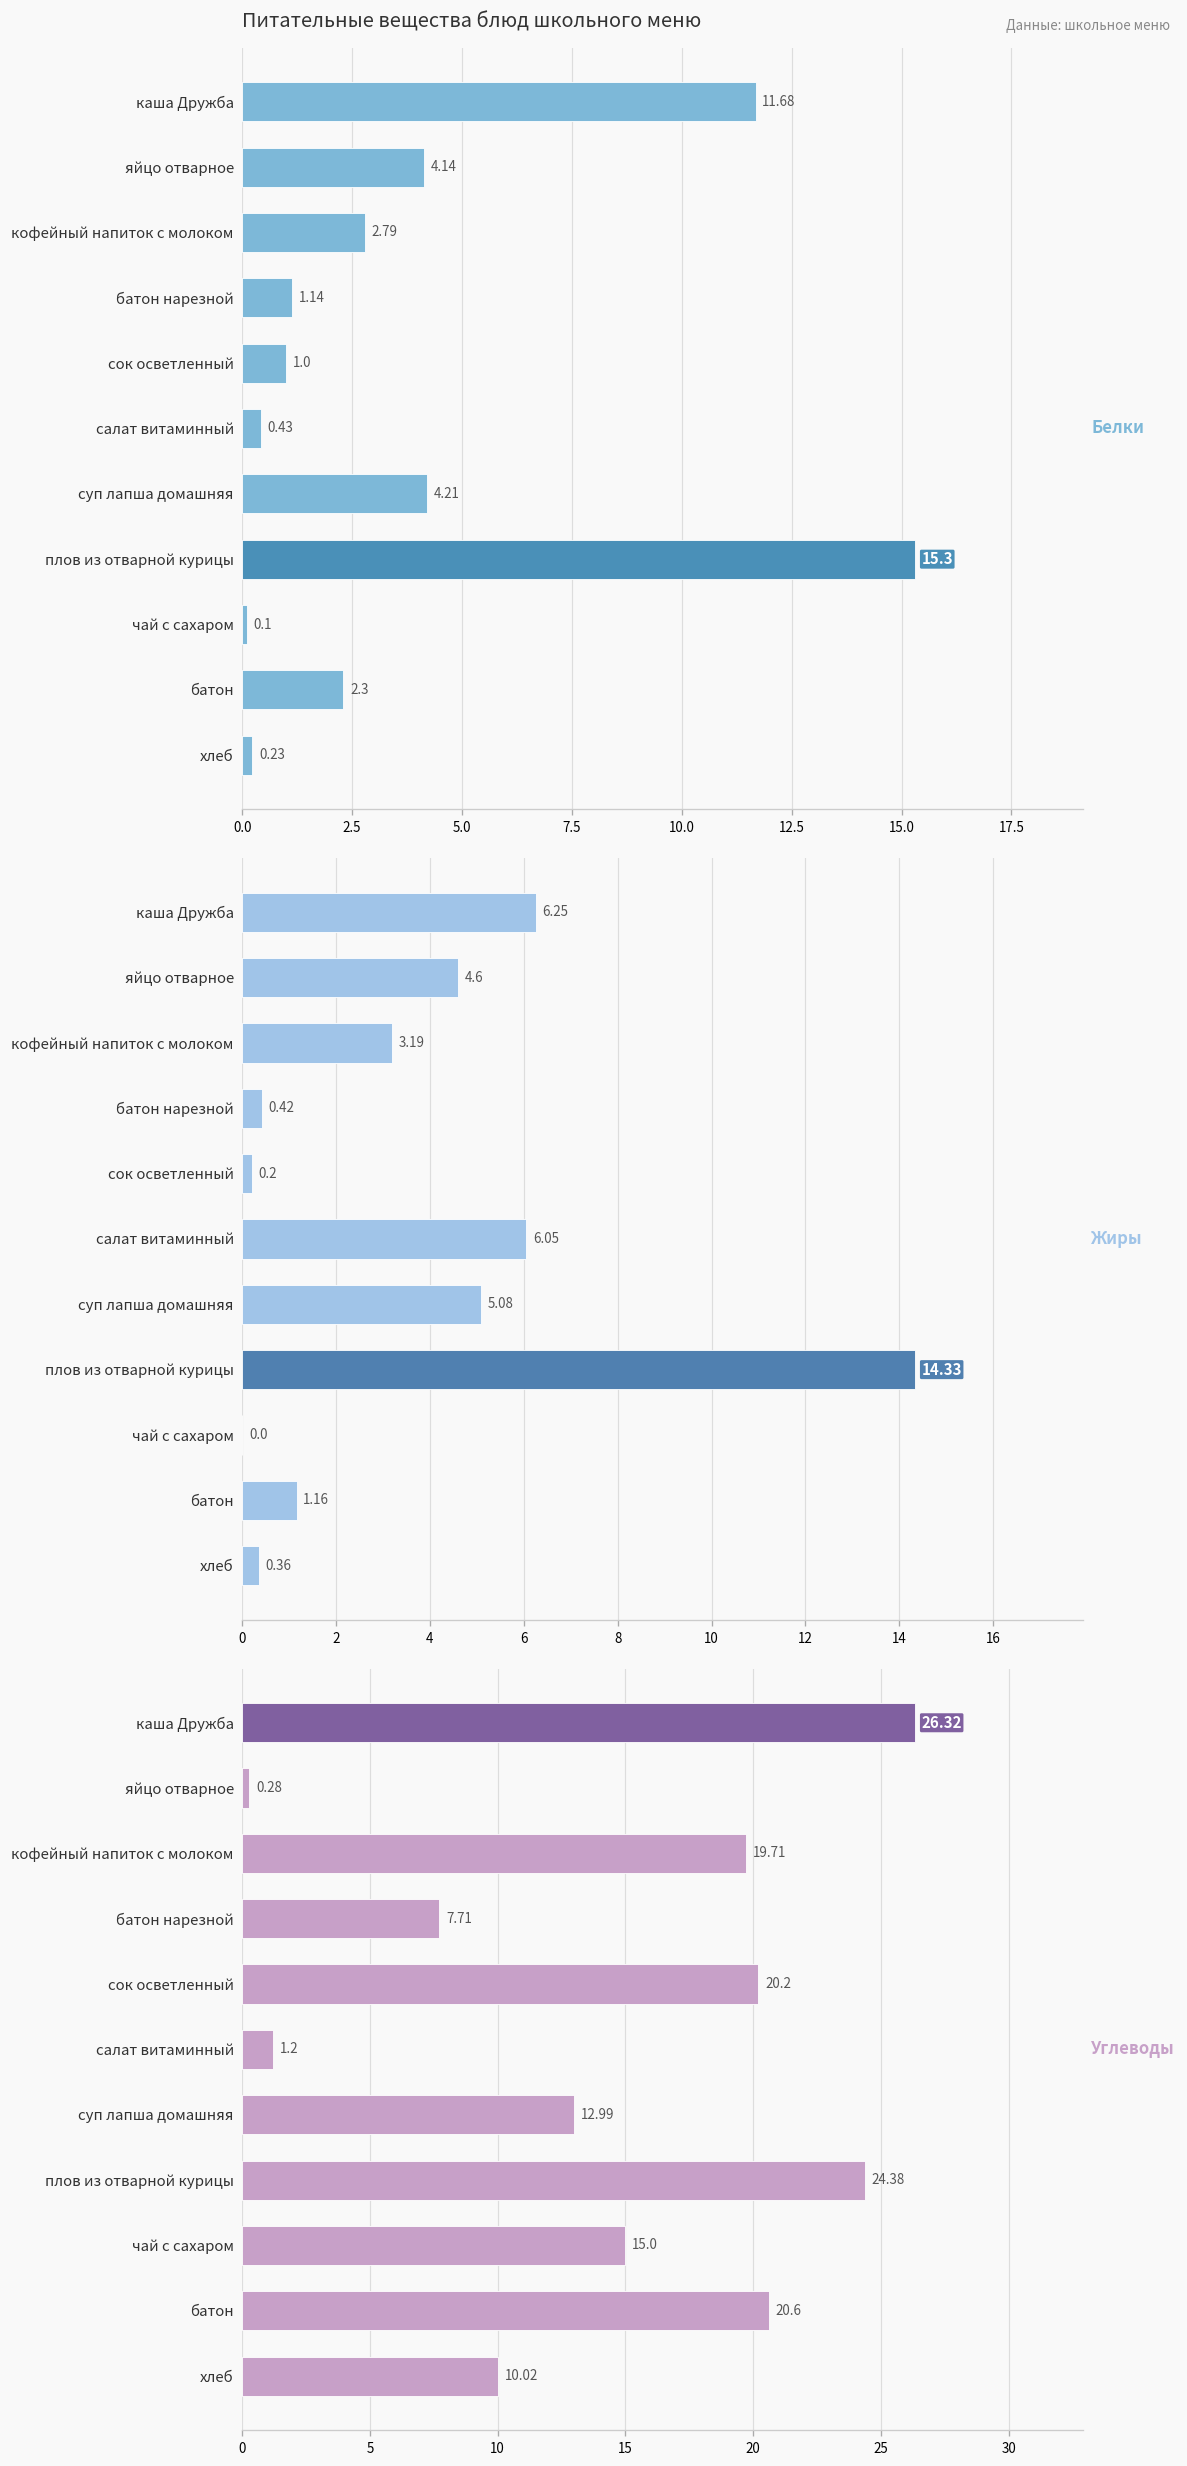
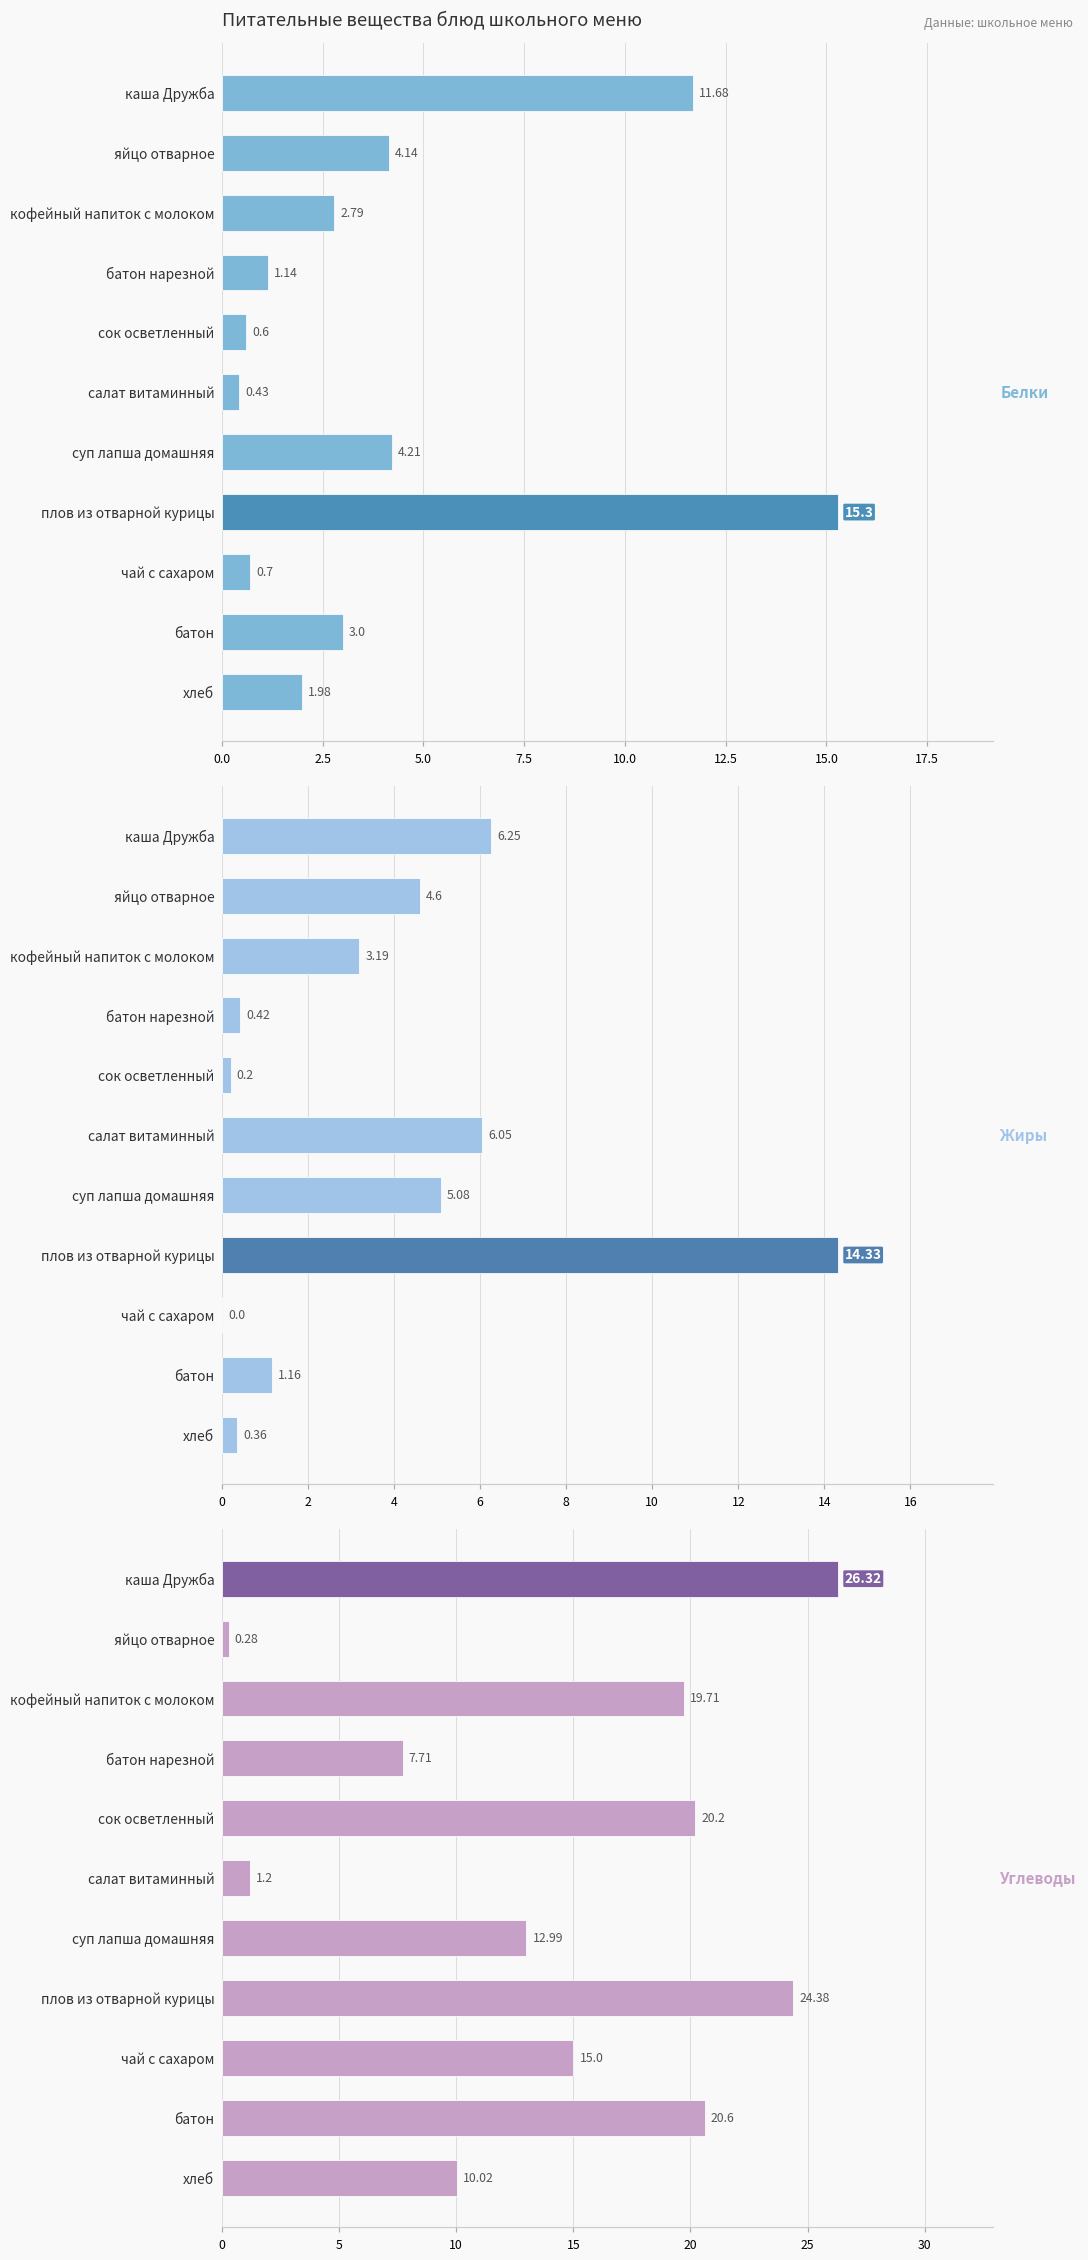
Питательные вещества блюд школьного меню, сок осветленный: 1.0 -> 0.6
Питательные вещества блюд школьного меню, чай с сахаром: 0.1 -> 0.7
Питательные вещества блюд школьного меню, батон: 2.3 -> 3.0
Питательные вещества блюд школьного меню, хлеб: 0.23 -> 1.98
